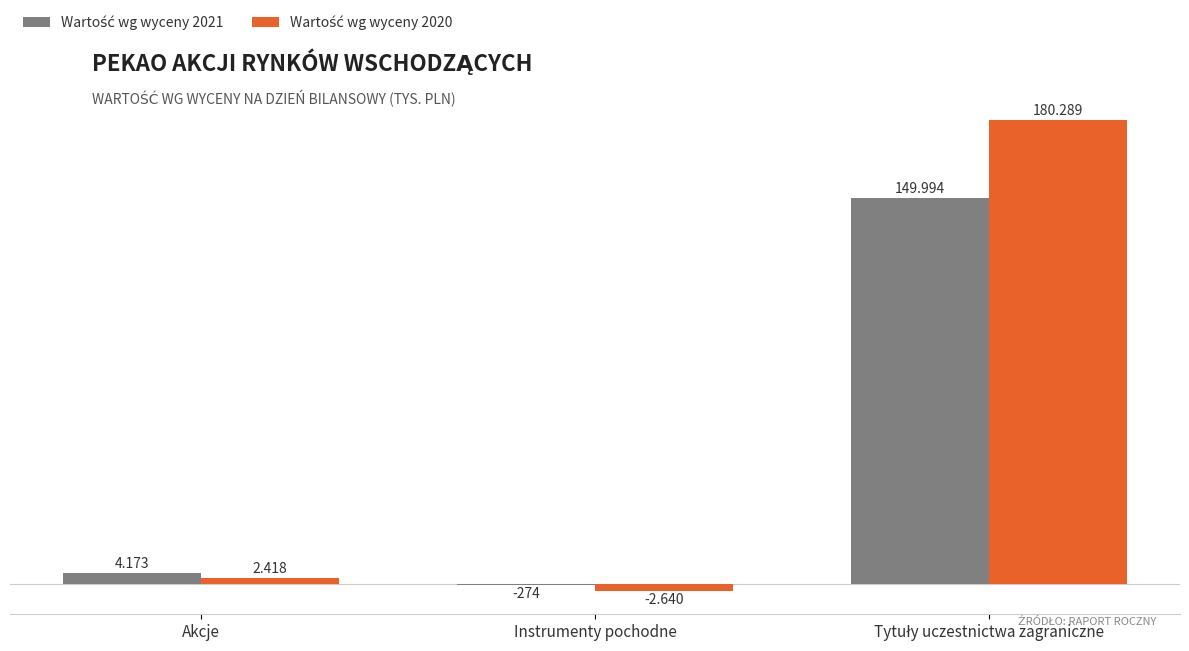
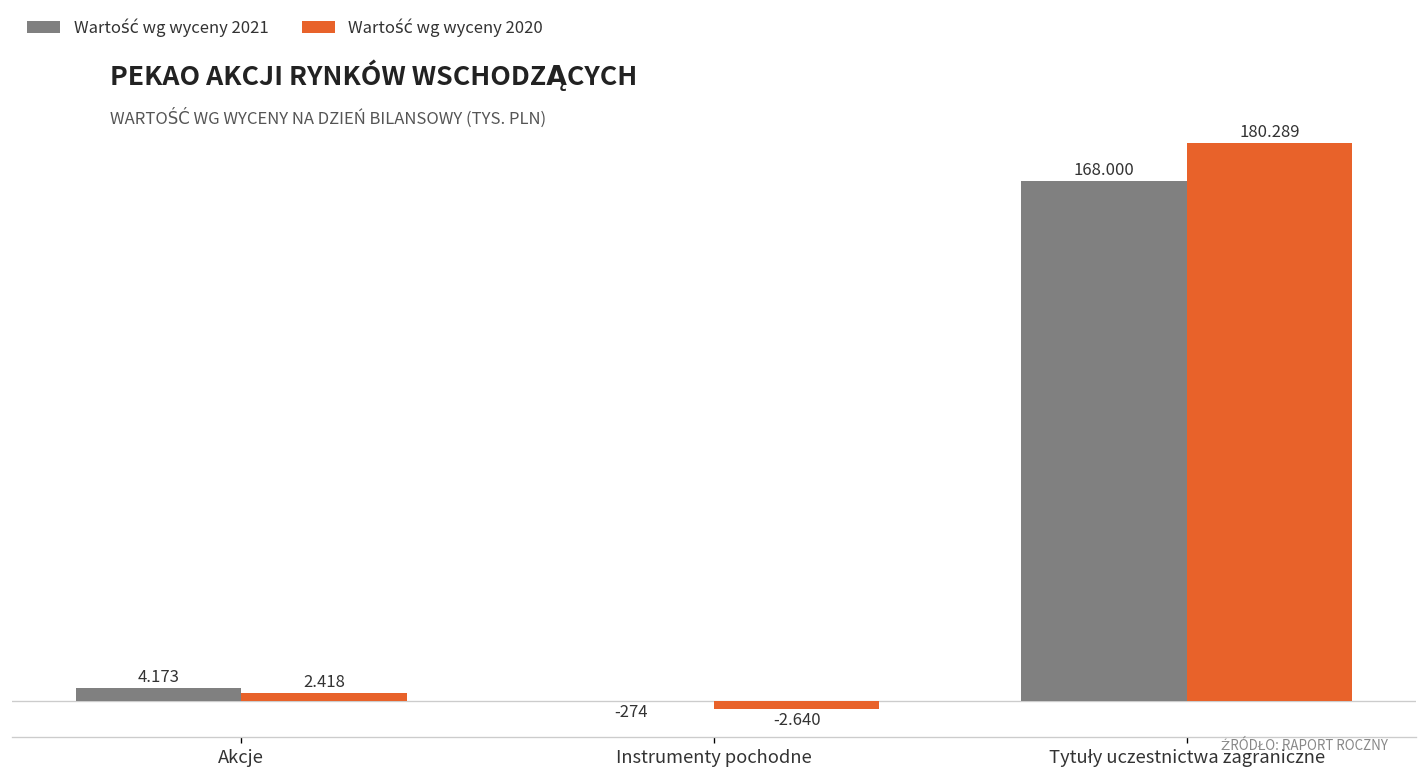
Wartość wg wyceny 2021, Tytuły uczestnictwa zagraniczne: 149.994 -> 168.000
